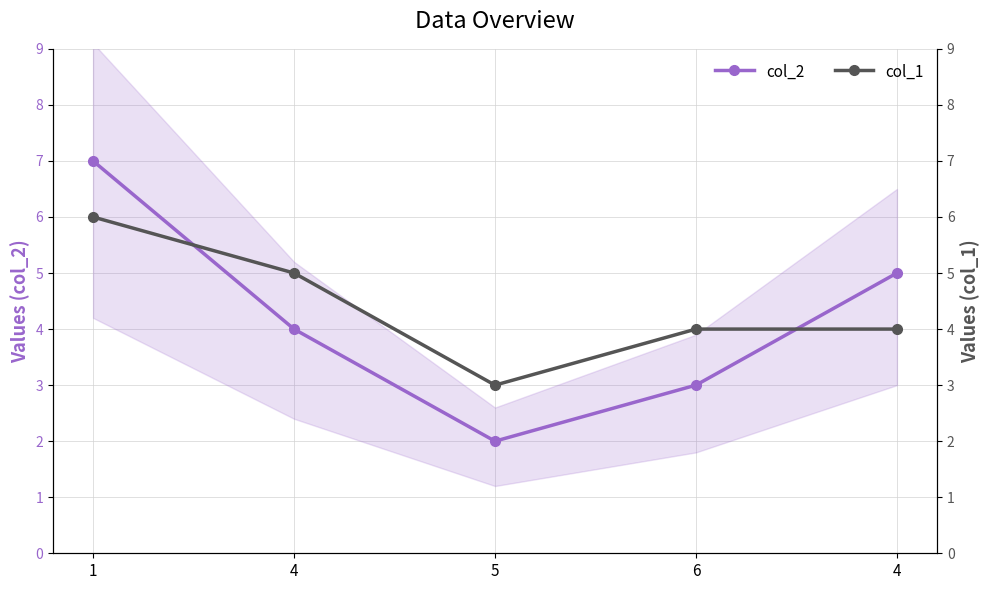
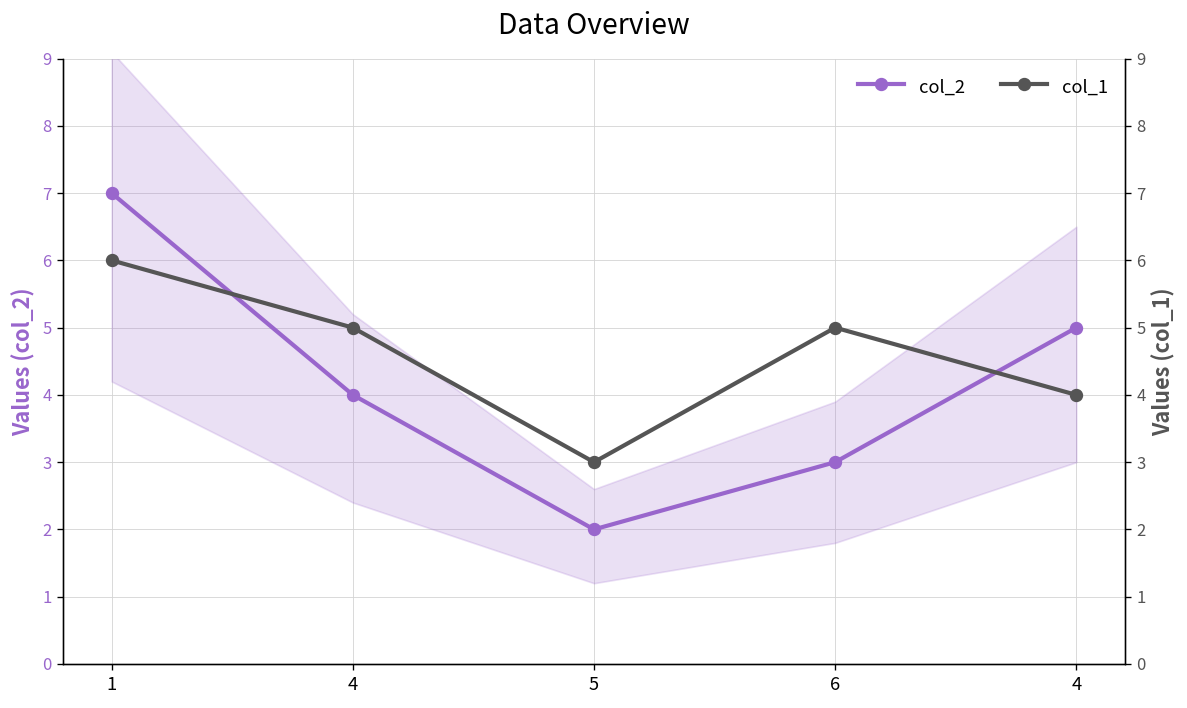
col_1, 6: 4 -> 5
